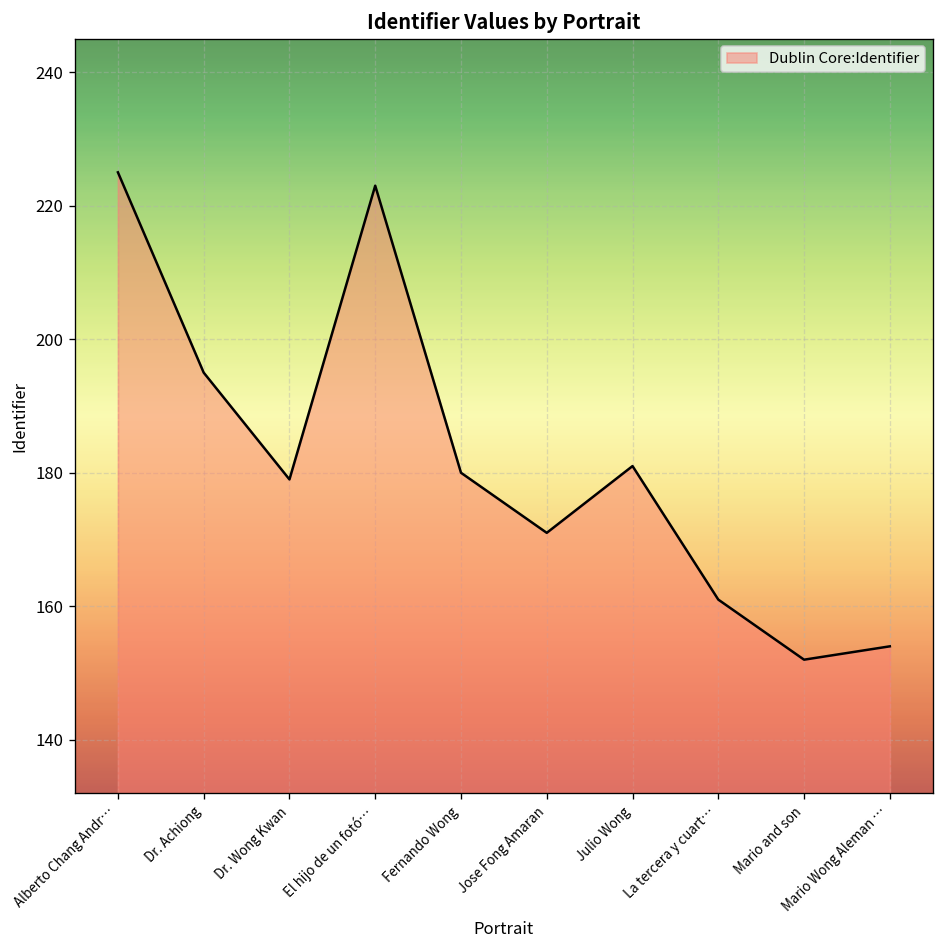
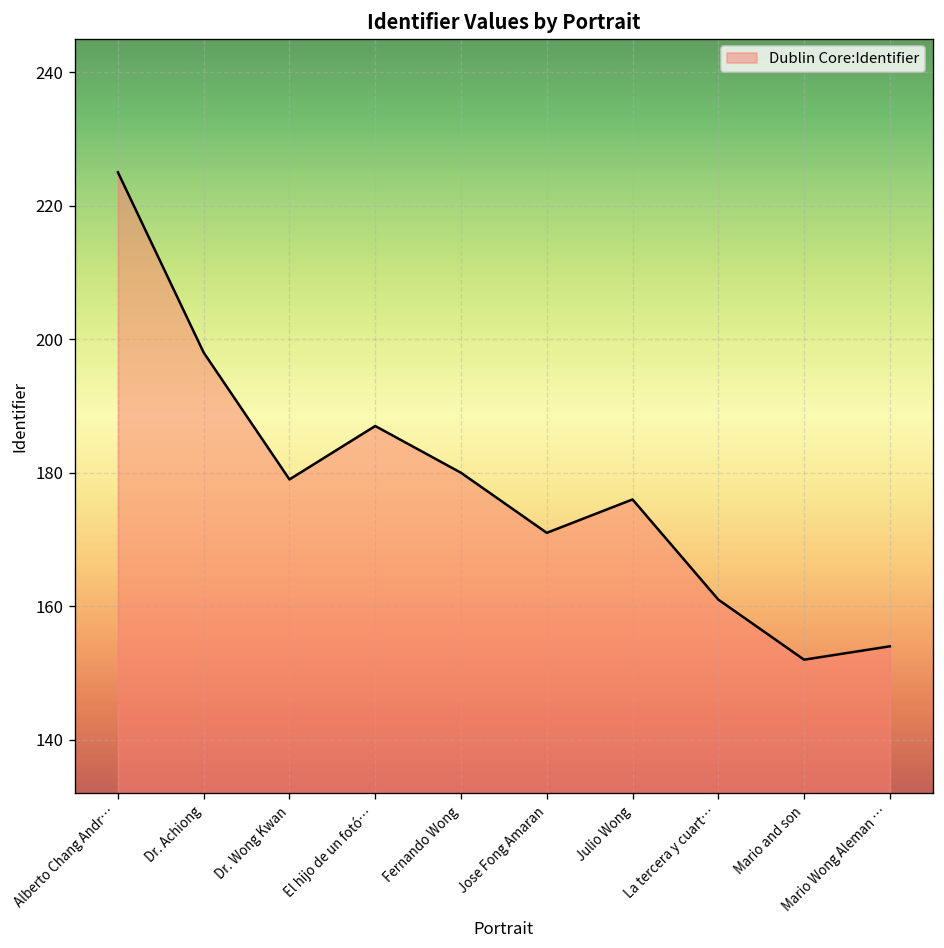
Dr. Achiong: 195 -> 198
El hijo de un fotó…: 223 -> 187
Julio Wong: 181 -> 176
